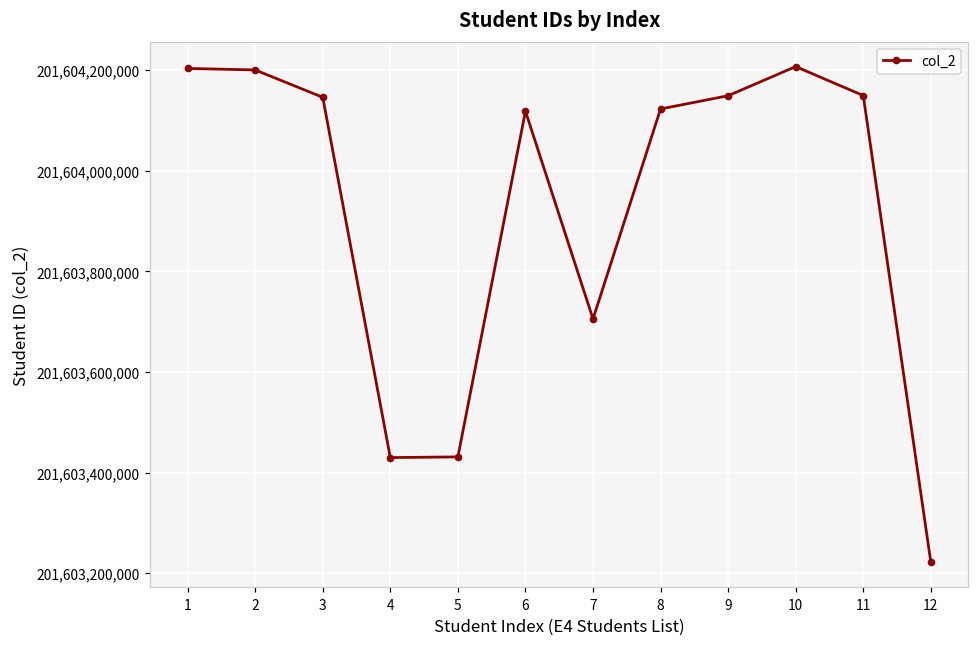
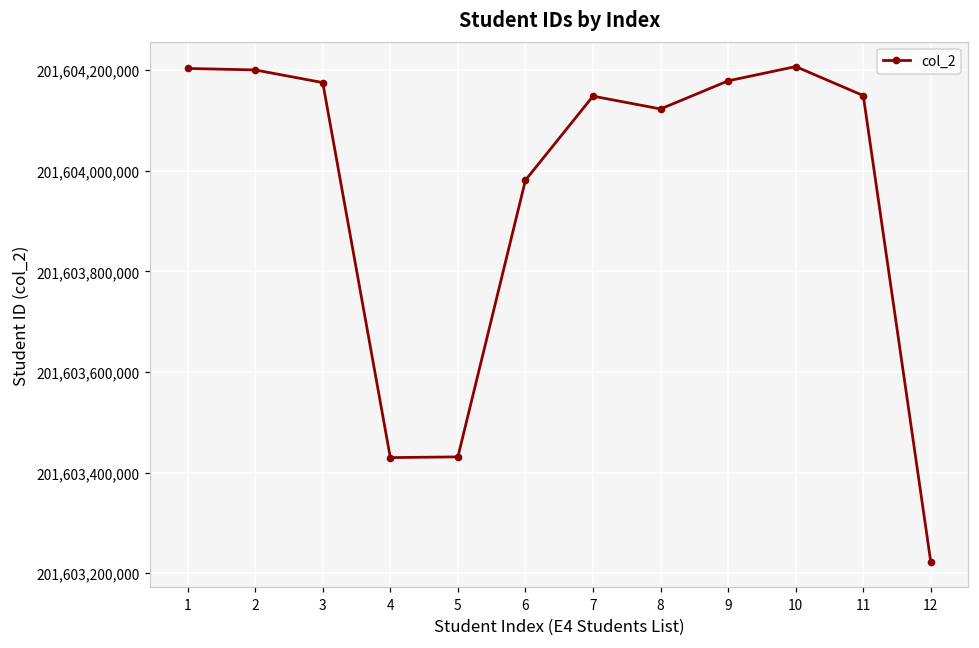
3: 201,604,150,000 -> 201,604,180,000
6: 201,604,120,000 -> 201,603,980,000
7: 201,603,710,000 -> 201,604,150,000
9: 201,604,150,000 -> 201,604,180,000
